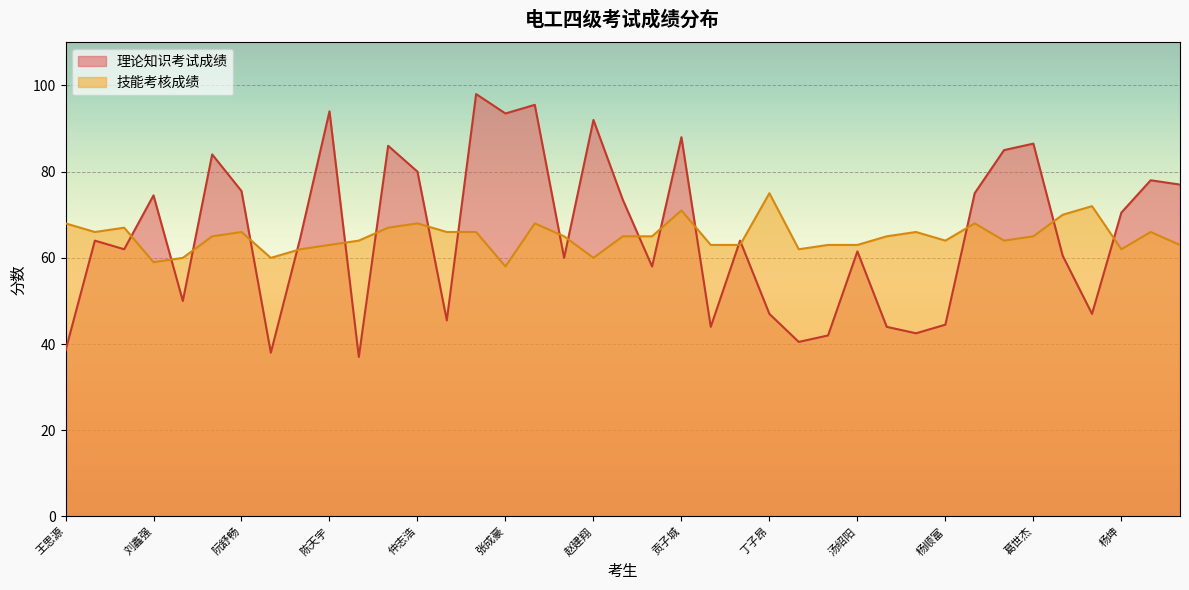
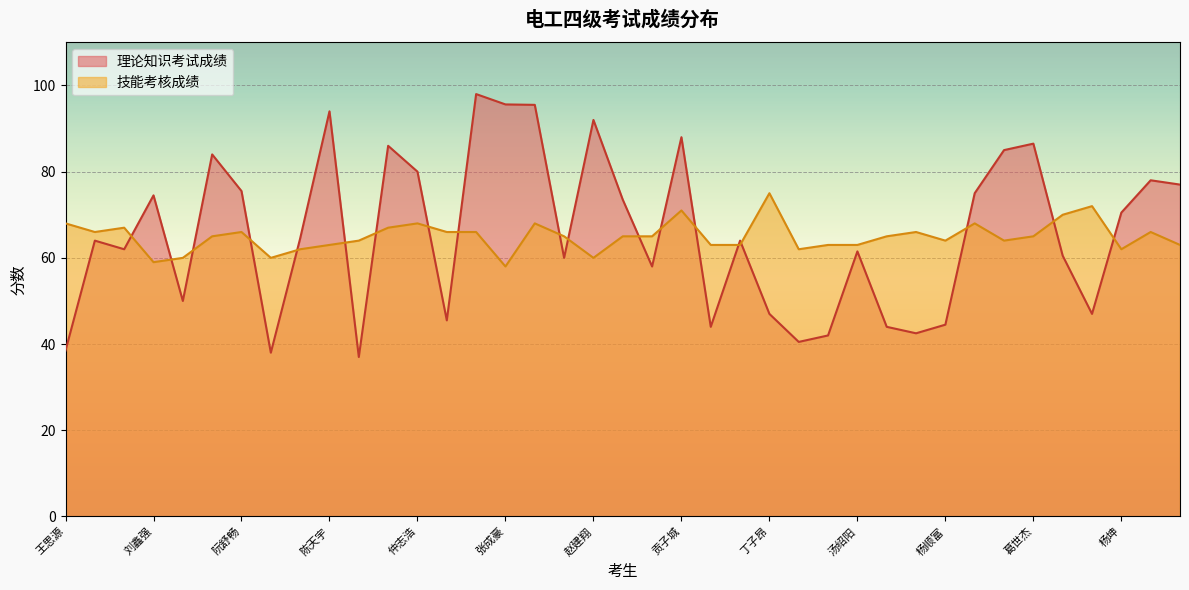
理论知识考试成绩, 张成豪: 94 -> 96
